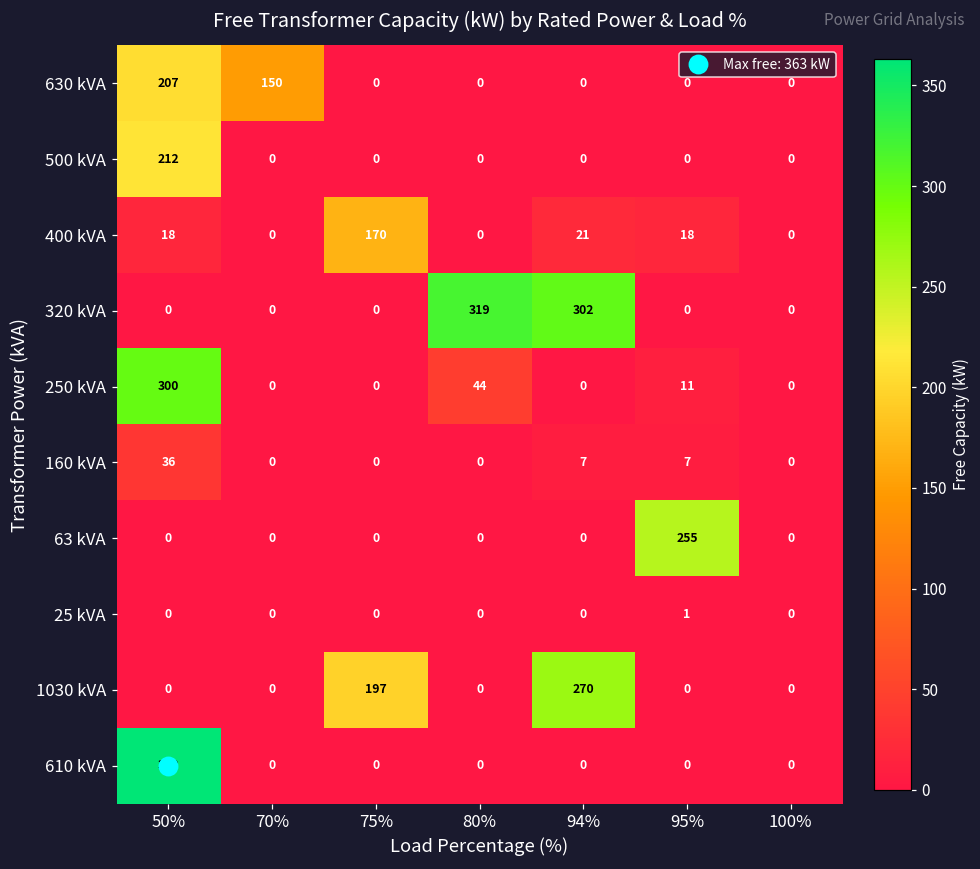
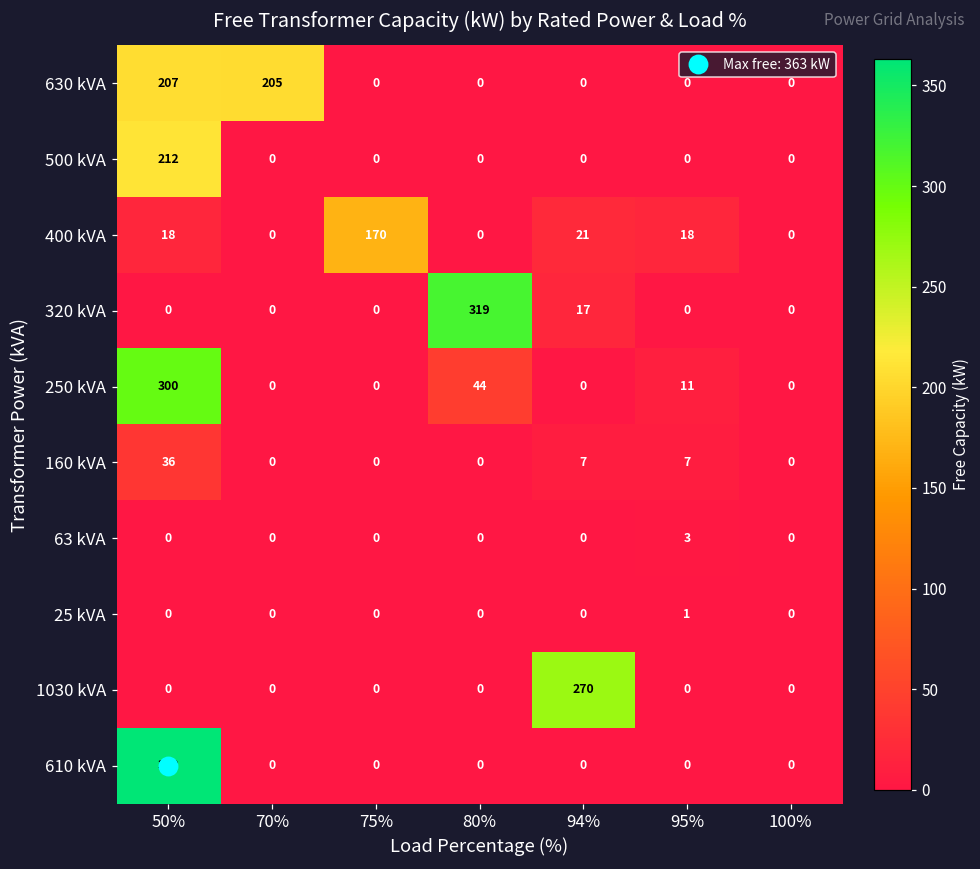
630 kVA, 70%: 150 -> 205
320 kVA, 94%: 302 -> 17
63 kVA, 95%: 255 -> 3
1030 kVA, 75%: 197 -> 0
